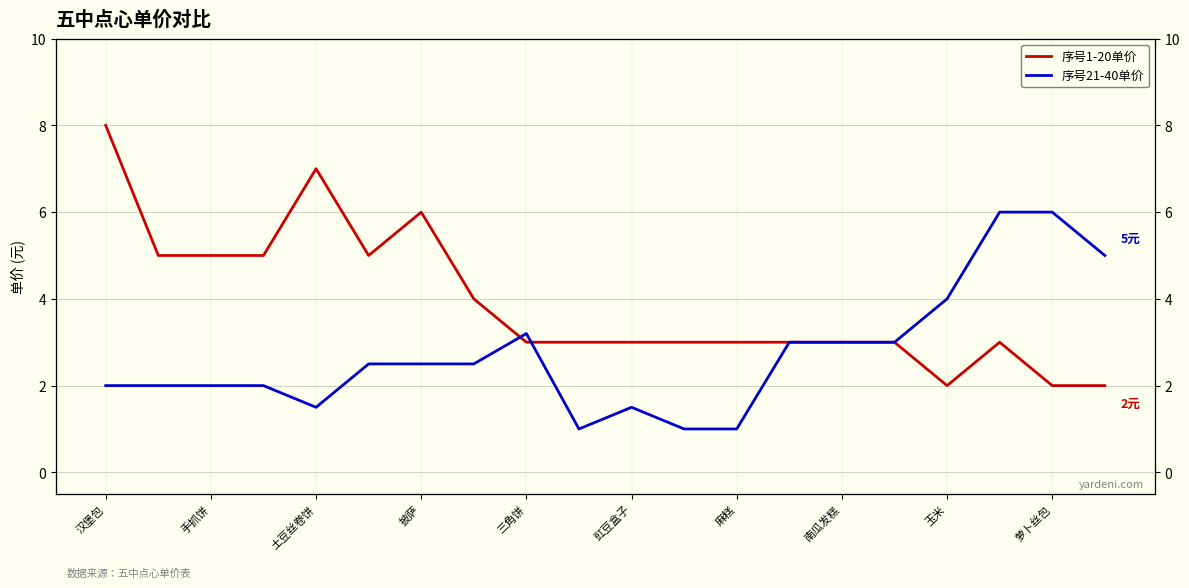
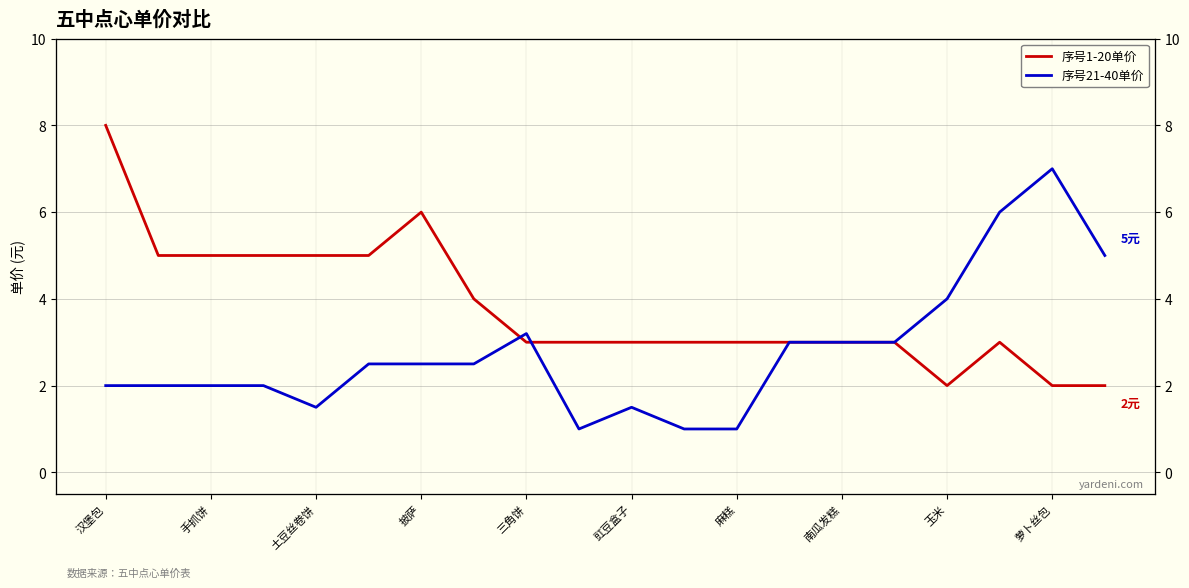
序号1-20单价, 土豆丝卷饼: 7 -> 5
序号21-40单价, 萝卜丝包: 6 -> 7
